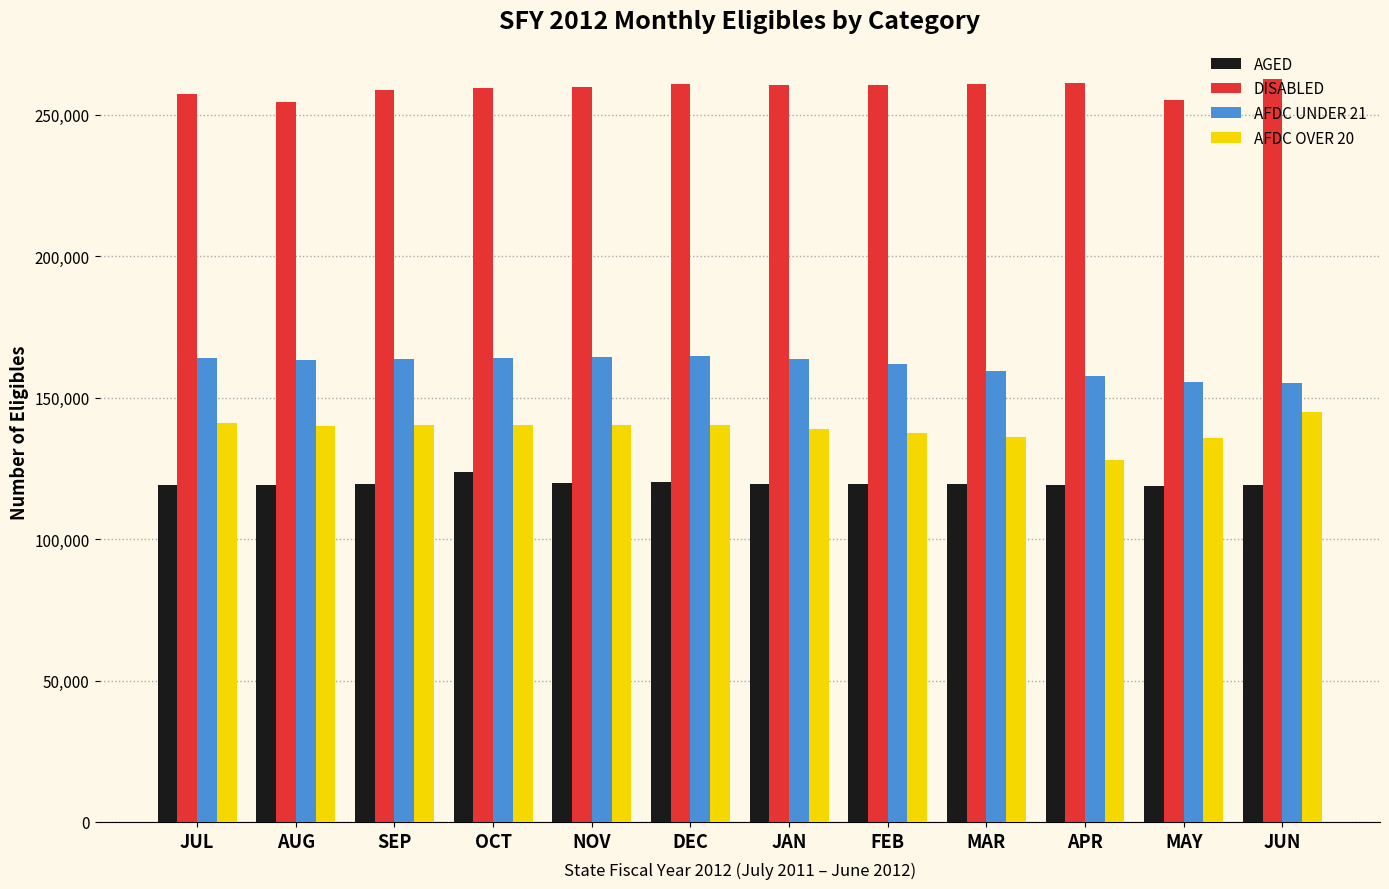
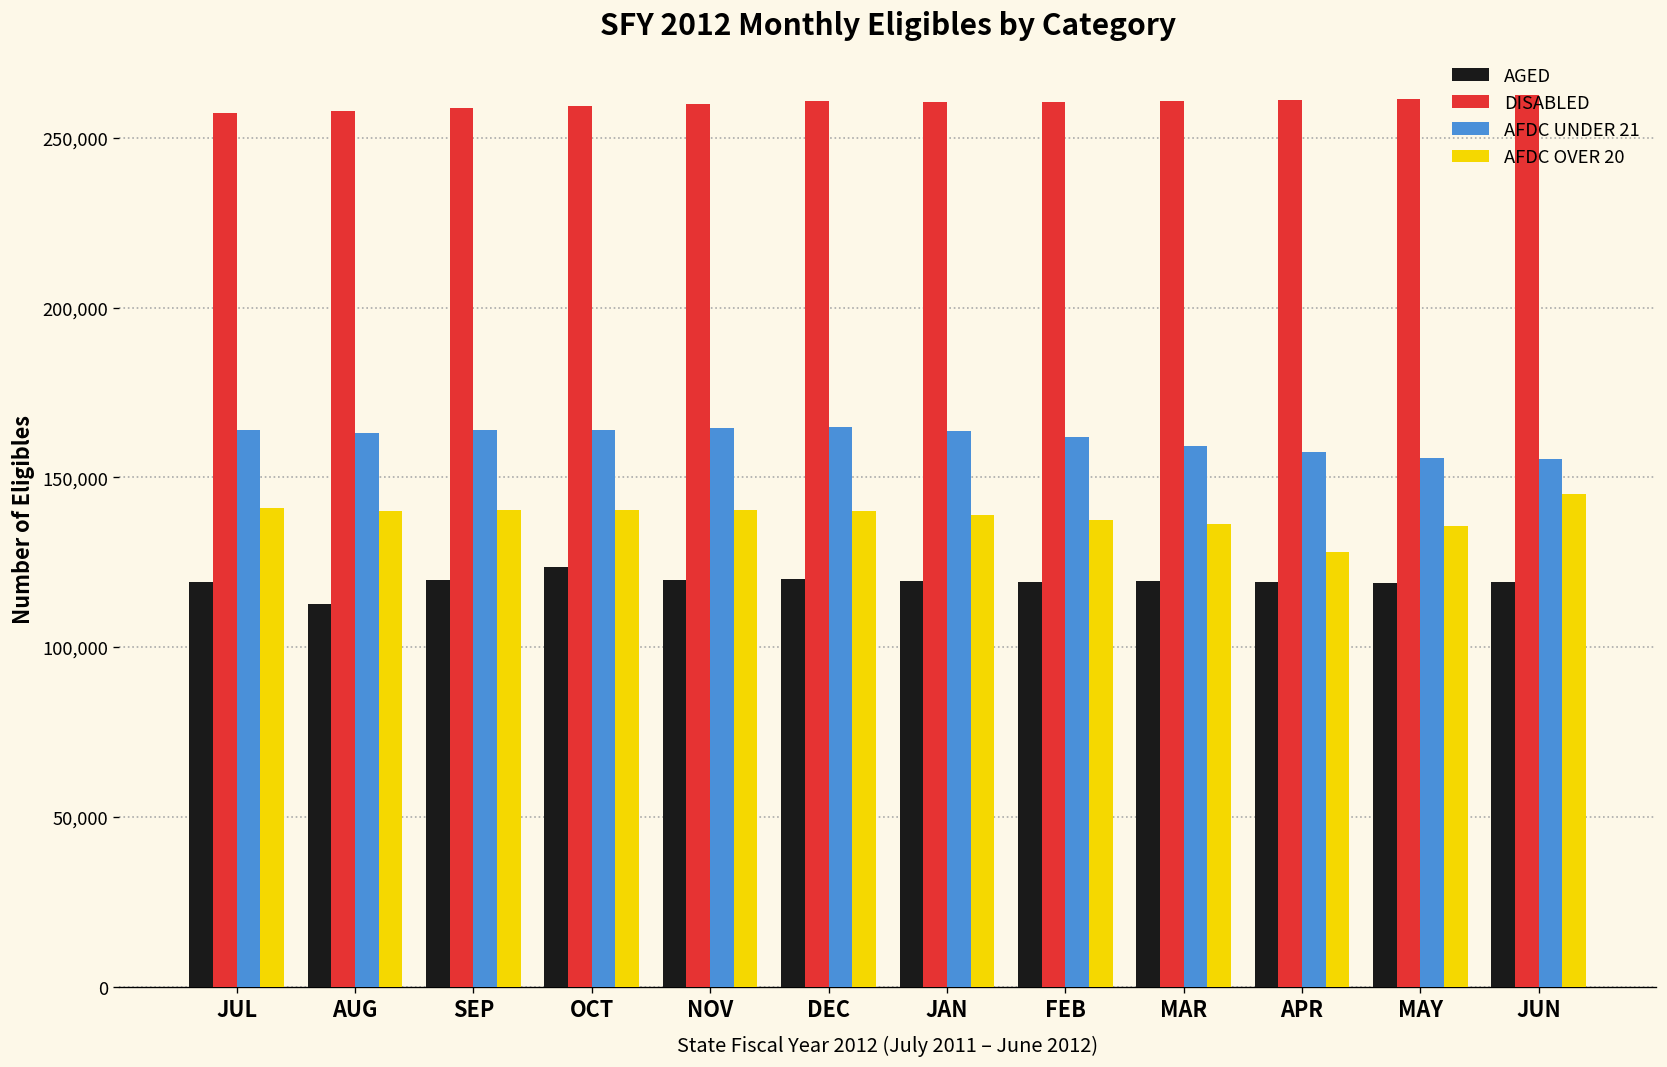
AGED, AUG: 119,000 -> 113,000
DISABLED, AUG: 255,000 -> 258,000
DISABLED, MAY: 255,000 -> 262,000
